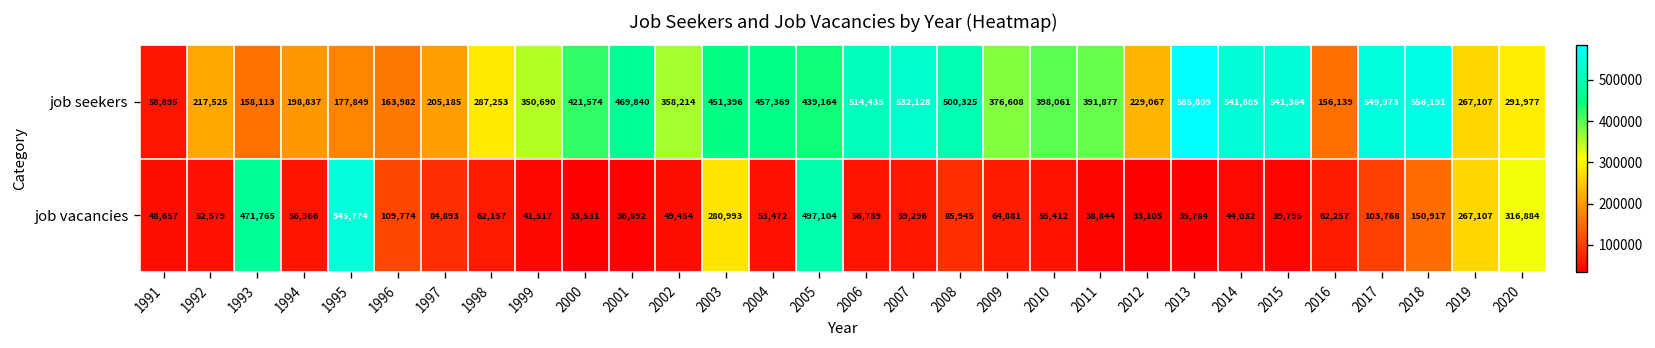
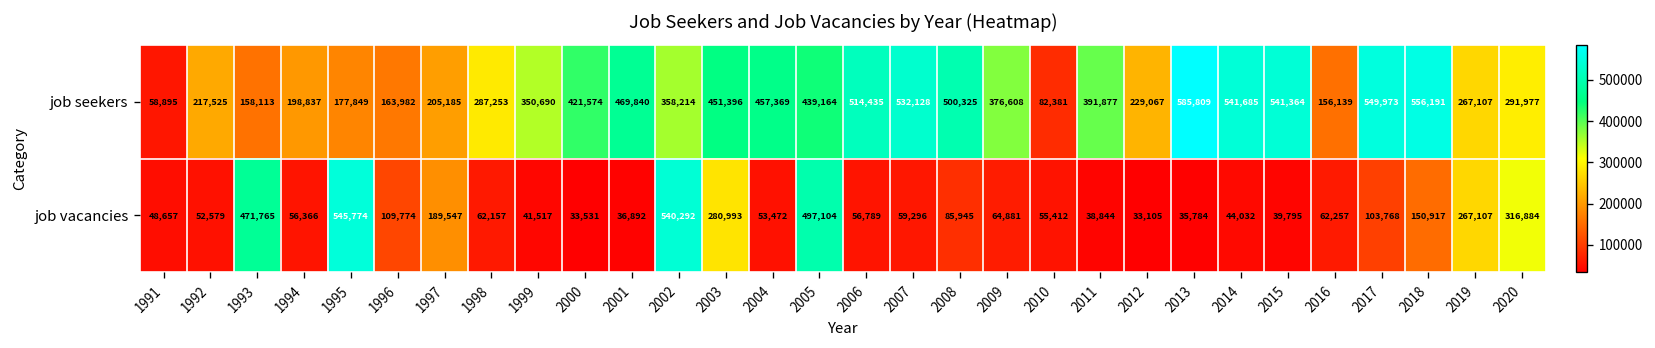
job seekers, 2010: 398,061 -> 82,381
job vacancies, 1997: 84,893 -> 189,547
job vacancies, 2002: 49,454 -> 540,292
